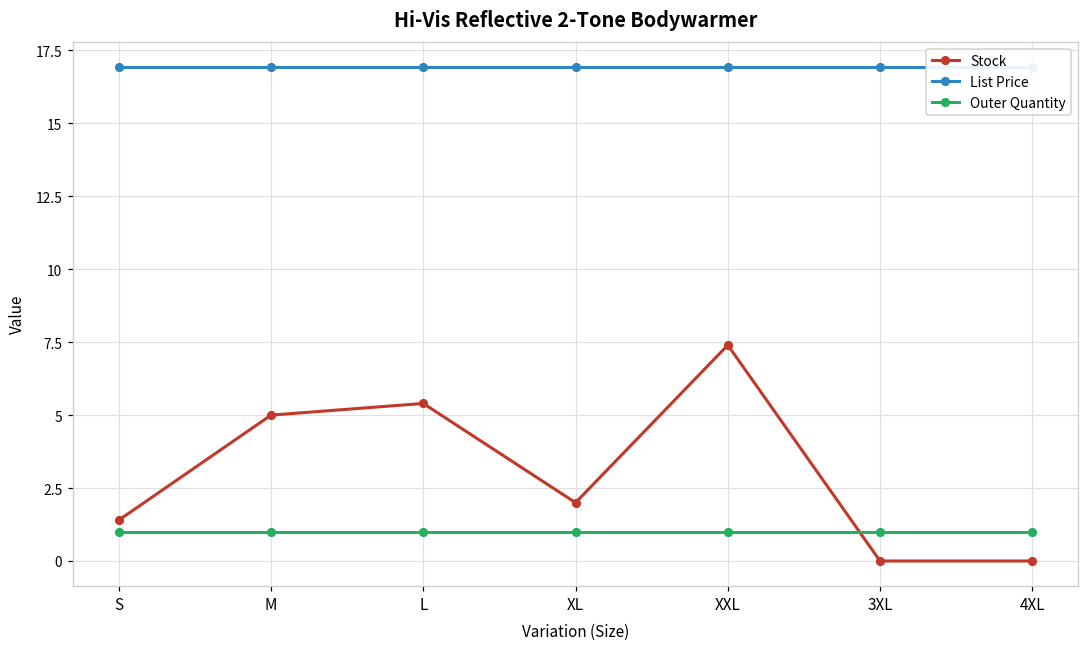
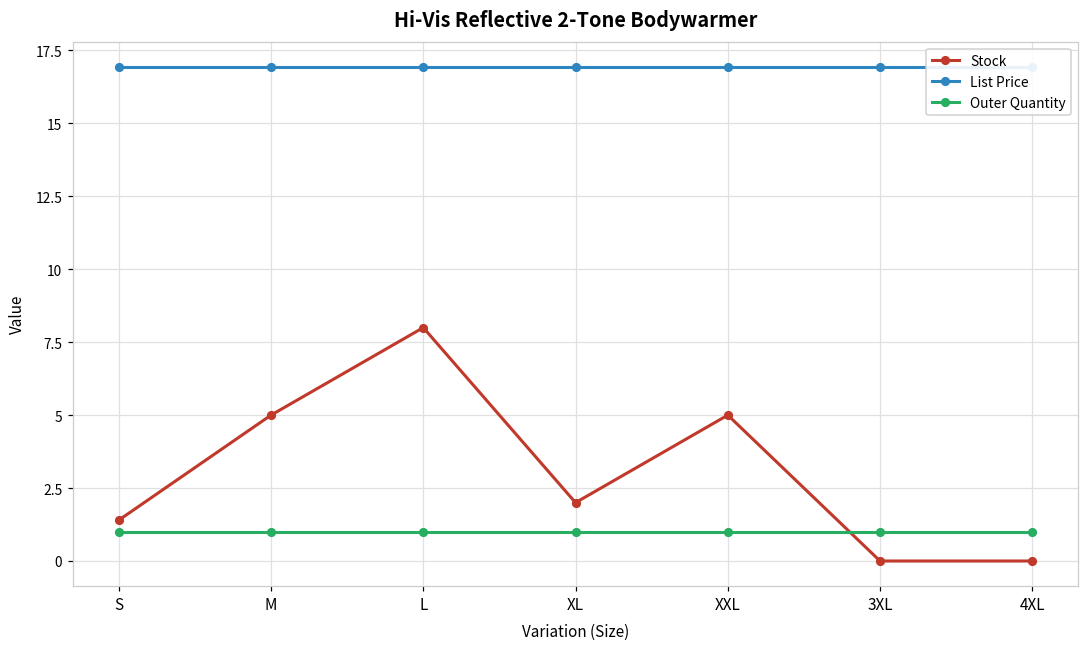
Stock, L: 5.4 -> 8.0
Stock, XXL: 7.4 -> 5.0
